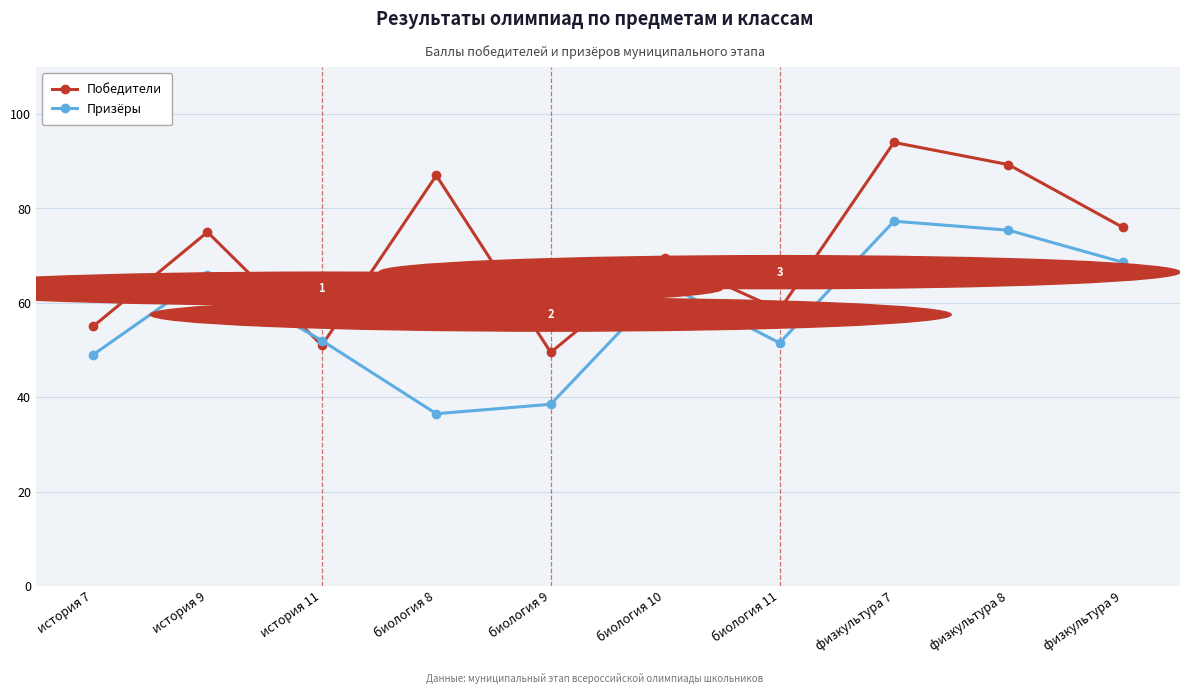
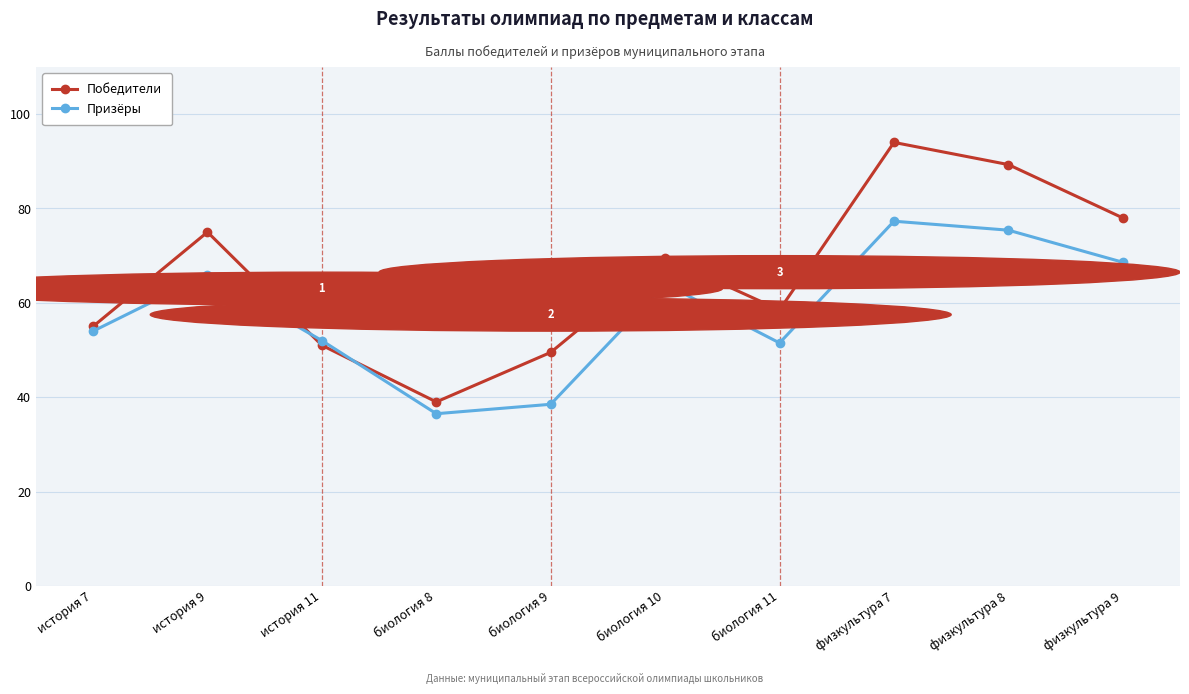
Призёры, история 7: 49 -> 54
Победители, биология 8: 87 -> 39
Победители, физкультура 9: 76 -> 78
